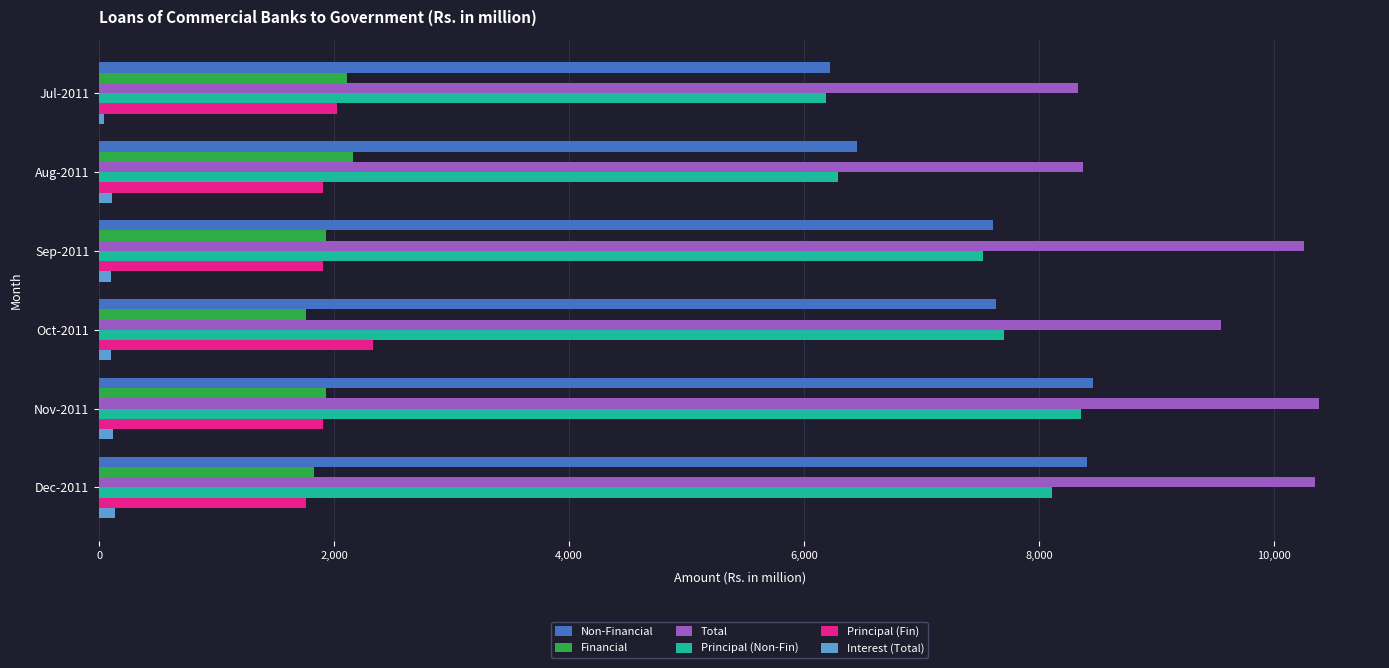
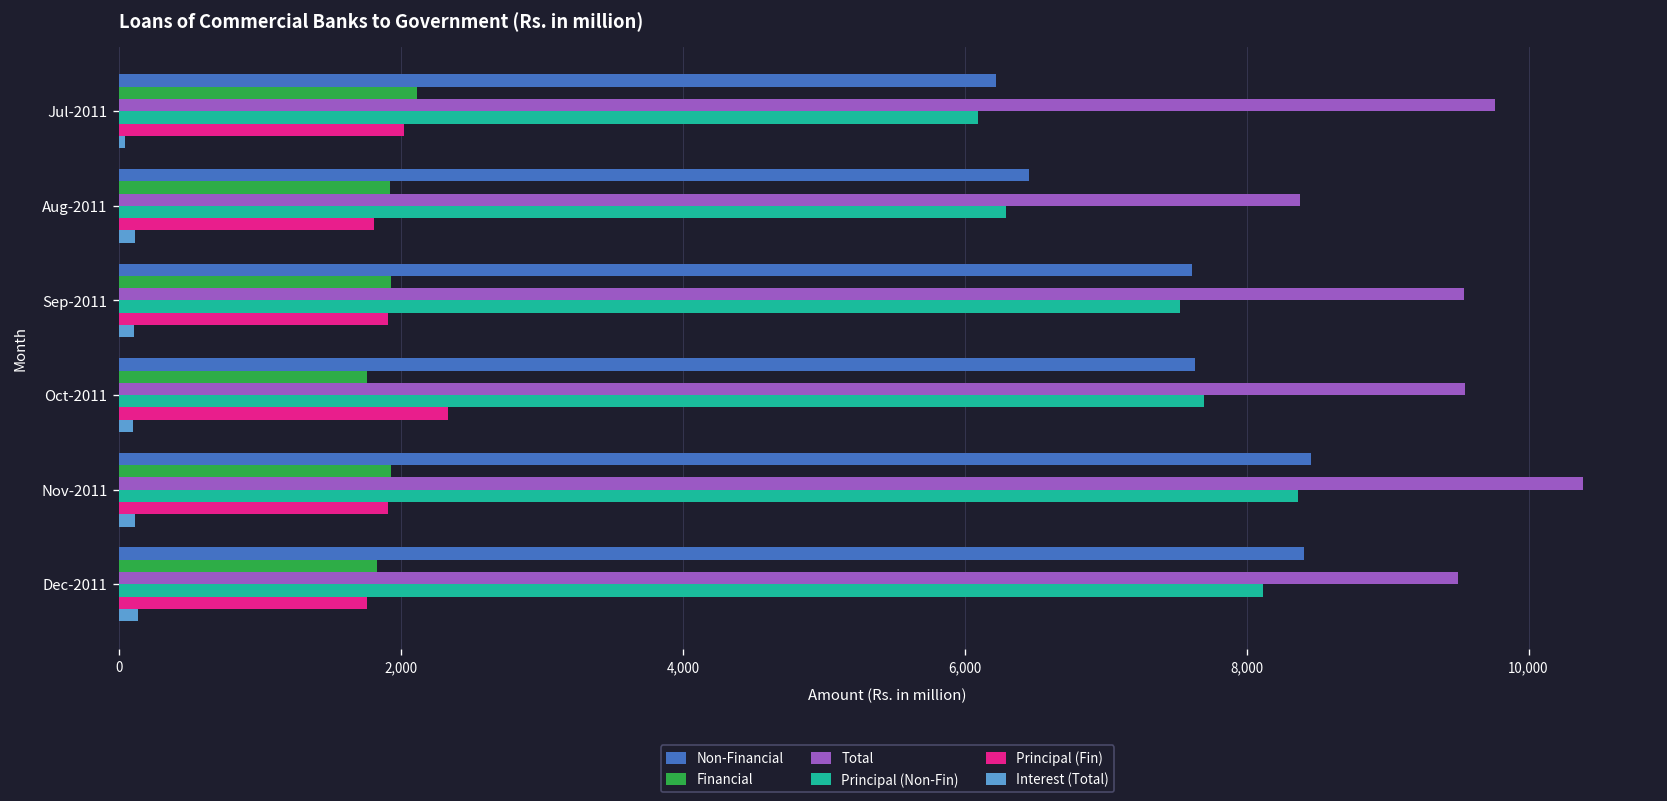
Total, Jul-2011: 8,340 -> 9,760
Principal (Non-Fin), Jul-2011: 6,190 -> 6,090
Financial, Aug-2011: 2,160 -> 1,920
Principal (Fin), Aug-2011: 1,910 -> 1,810
Total, Sep-2011: 10,260 -> 9,540
Total, Dec-2011: 10,350 -> 9,500
